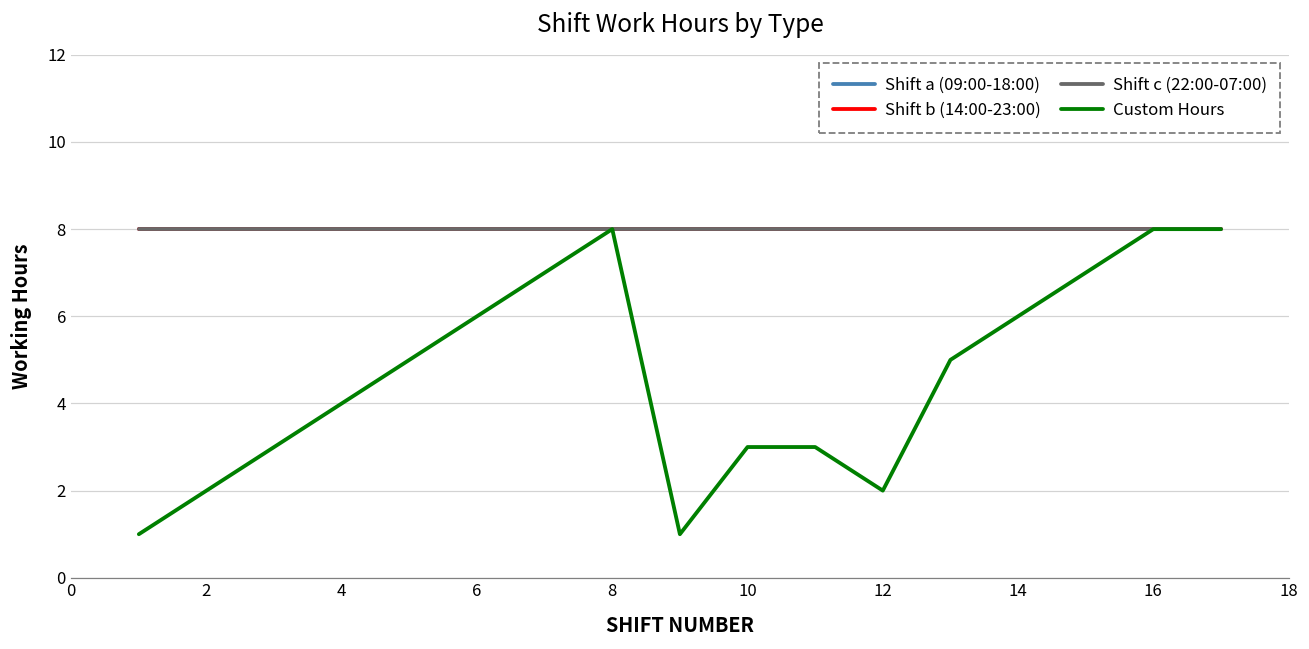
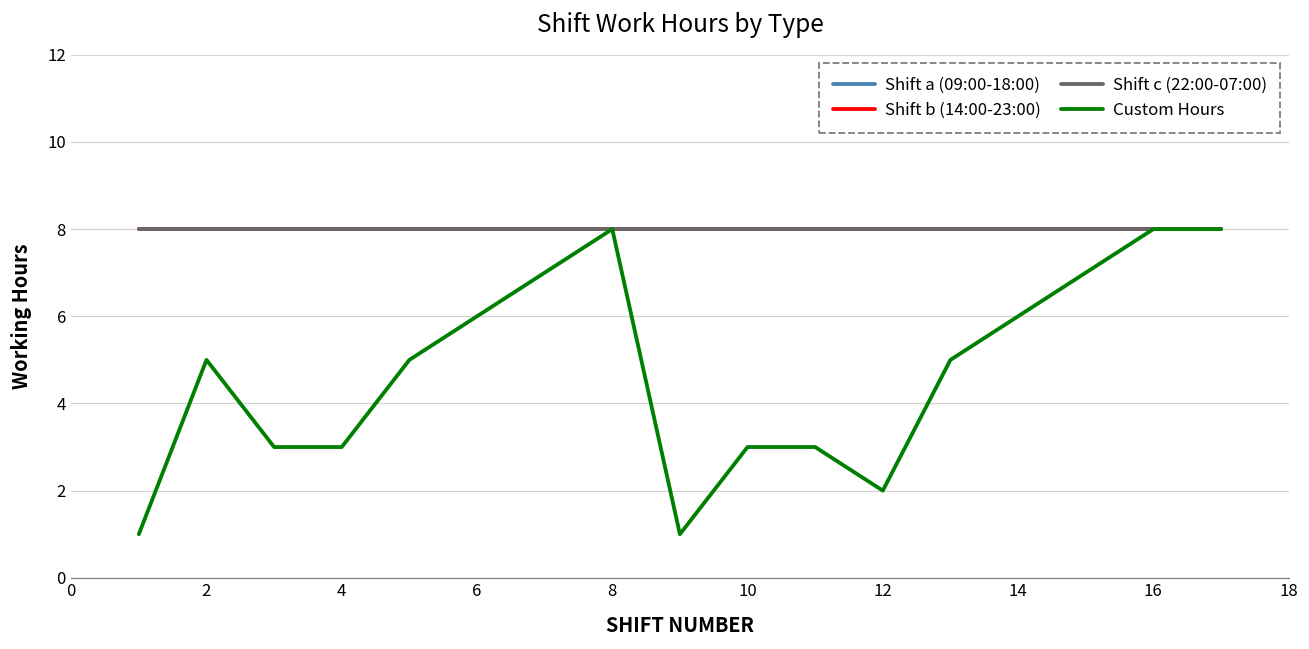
Custom Hours, 2: 2 -> 5
Custom Hours, 4: 4 -> 3
